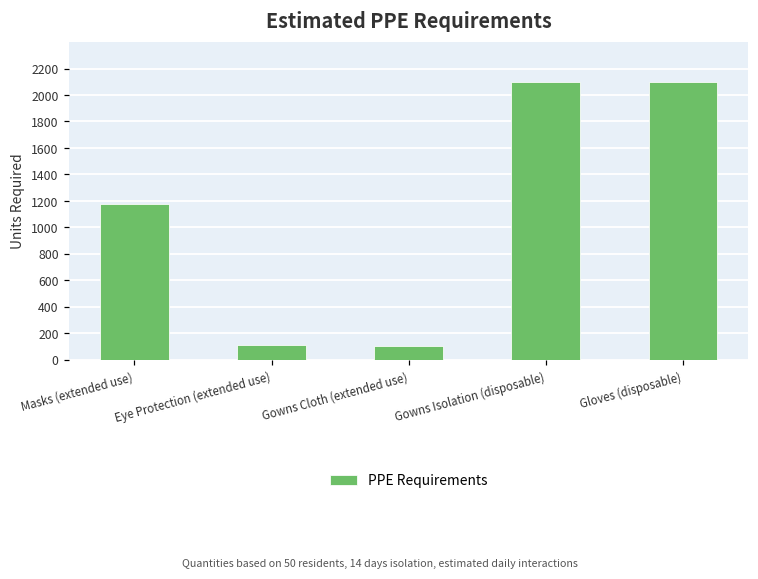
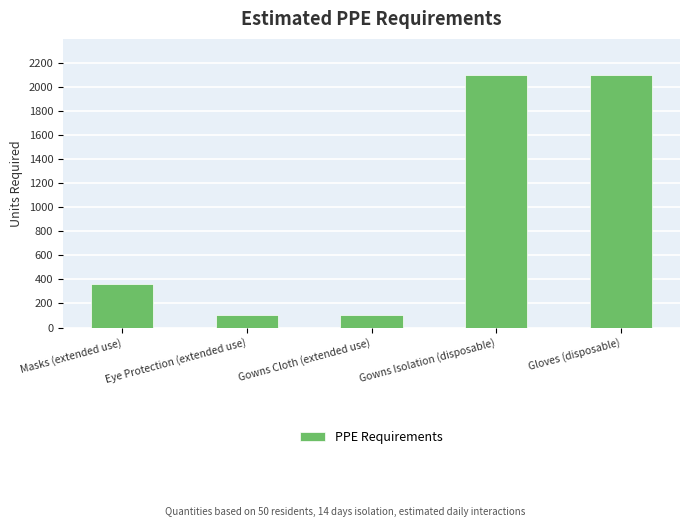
Masks (extended use): 1180 -> 360
